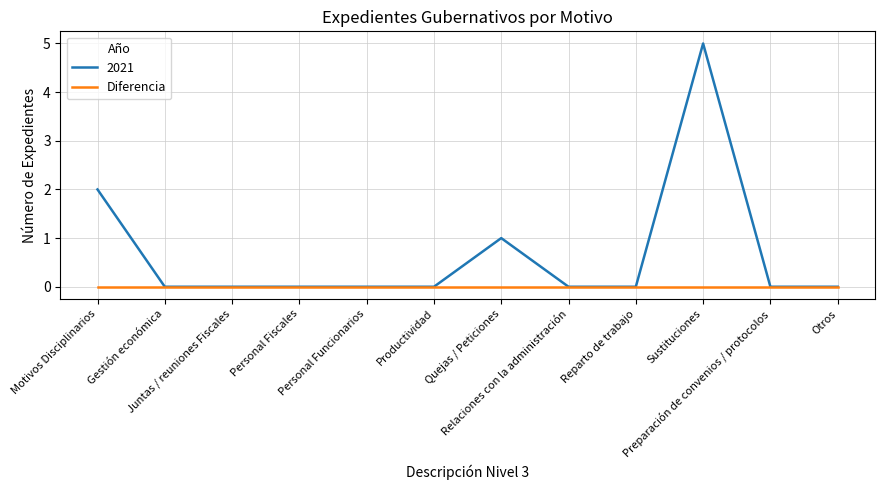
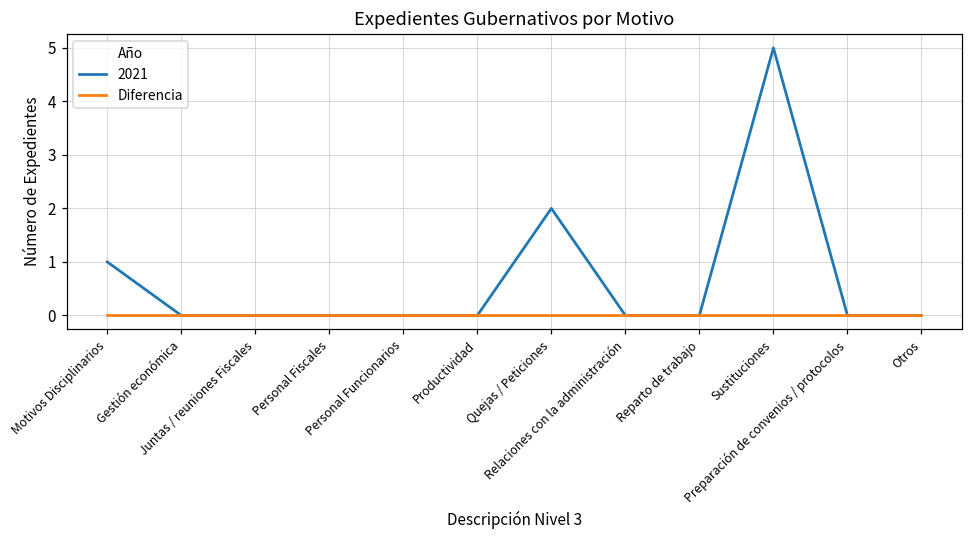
2021, Motivos Disciplinarios: 2 -> 1
2021, Quejas / Peticiones: 1 -> 2
